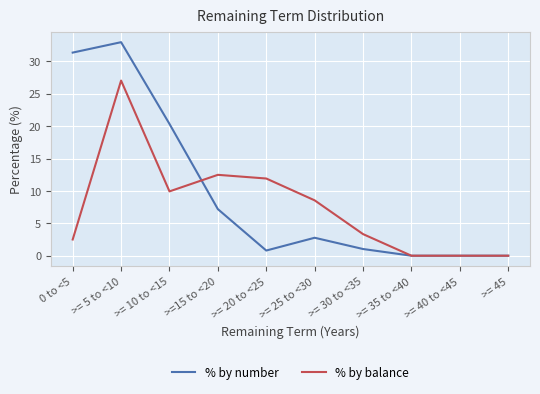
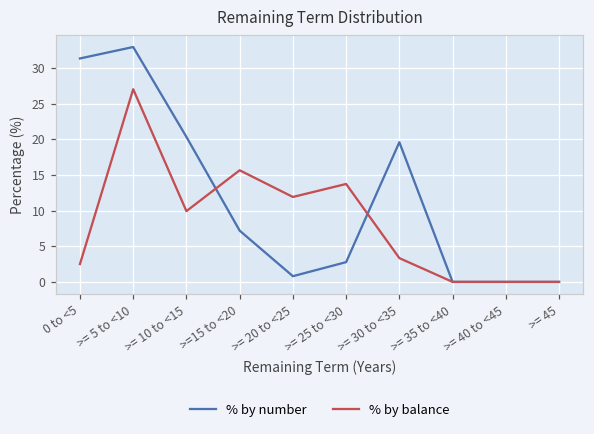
% by balance, >=15 to <20: 12 -> 16
% by balance, >= 25 to <30: 9 -> 14
% by number, >= 30 to <35: 1 -> 20
